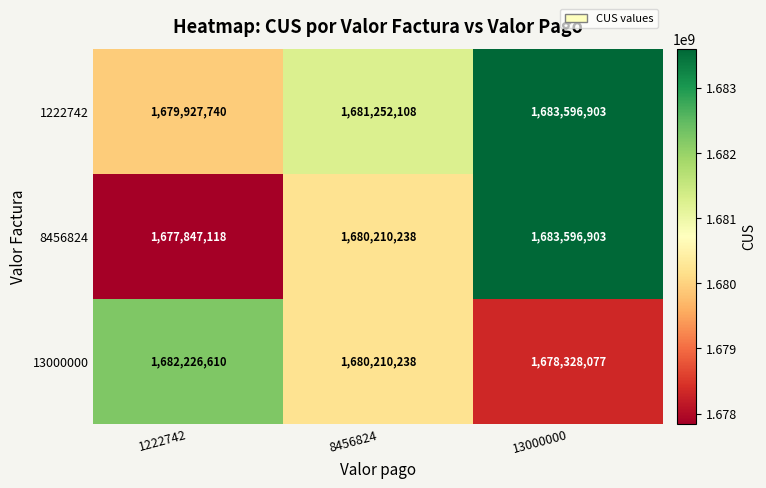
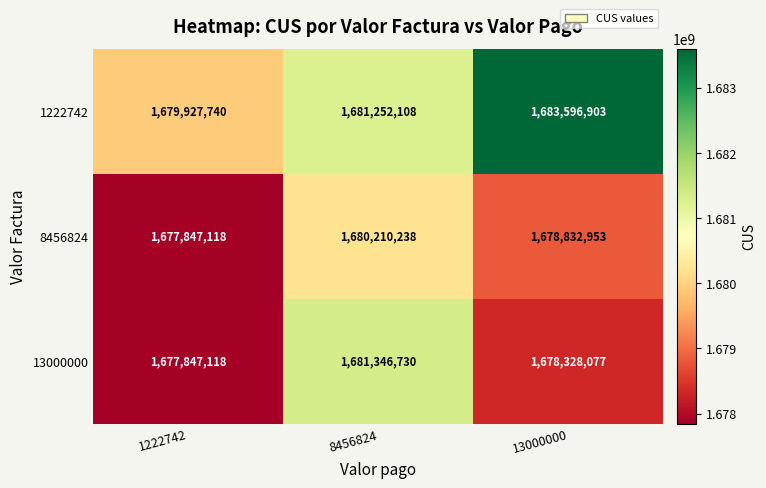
8456824, 13000000: 1,683,596,903 -> 1,678,832,953
13000000, 1222742: 1,682,226,610 -> 1,677,847,118
13000000, 8456824: 1,680,210,238 -> 1,681,346,730
